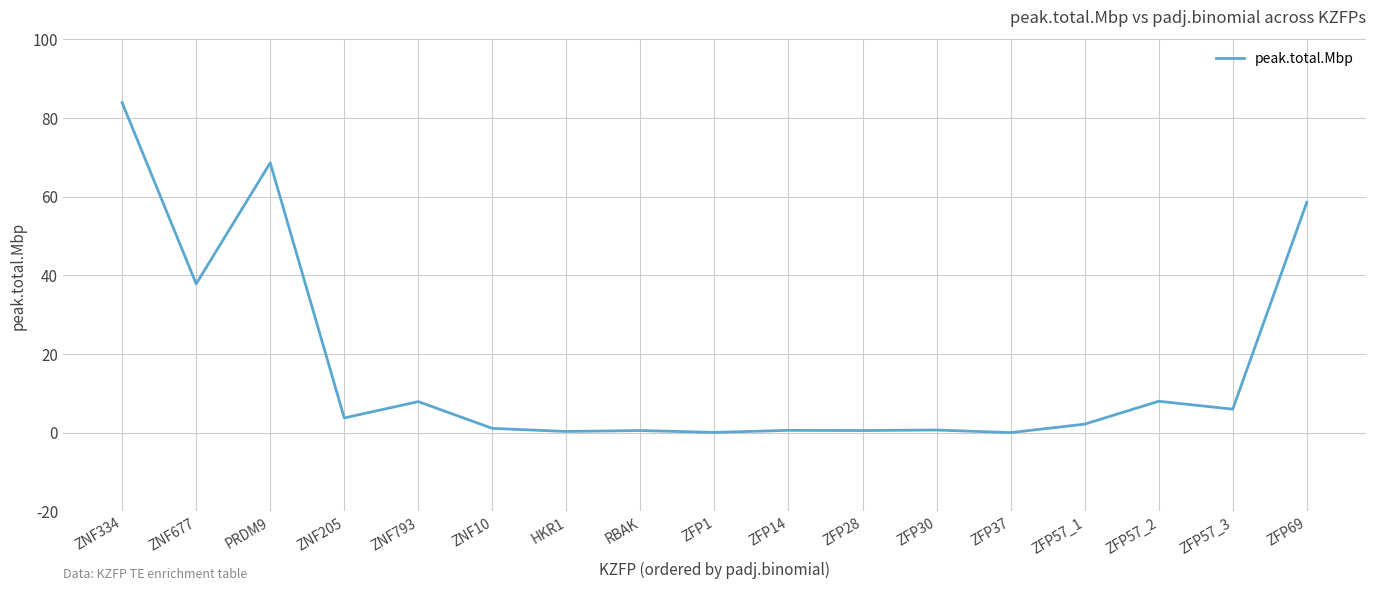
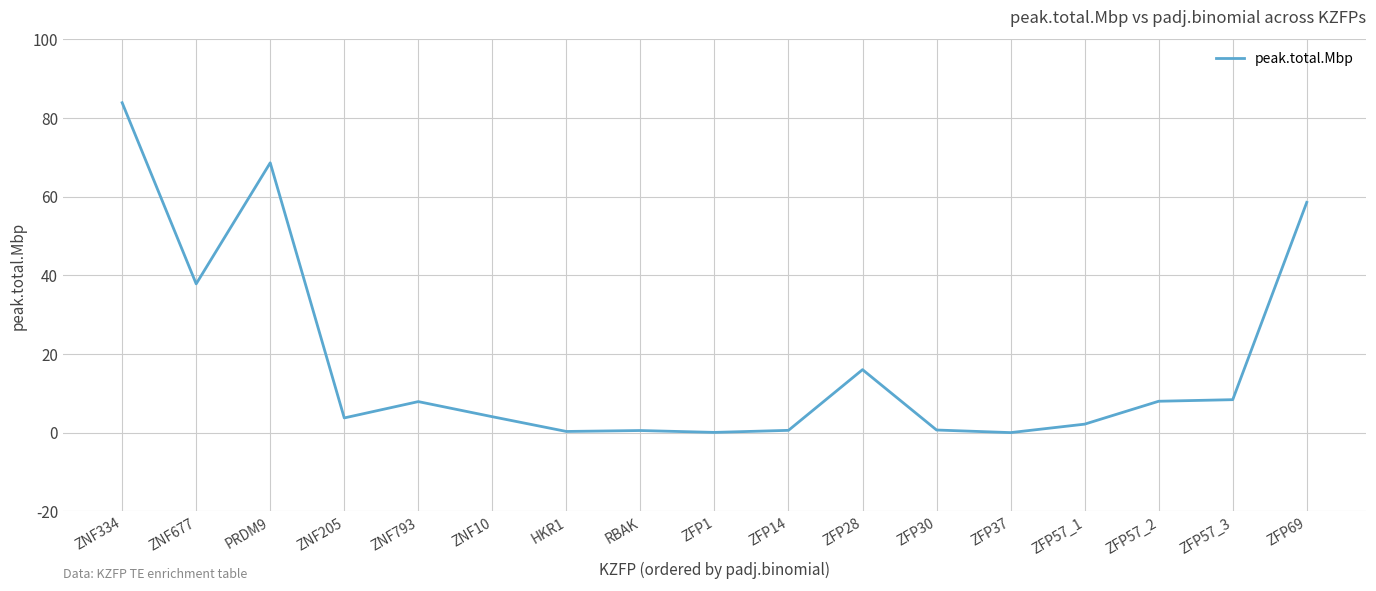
ZNF10: 1 -> 4
ZFP28: 1 -> 16
ZFP57_3: 6 -> 8
